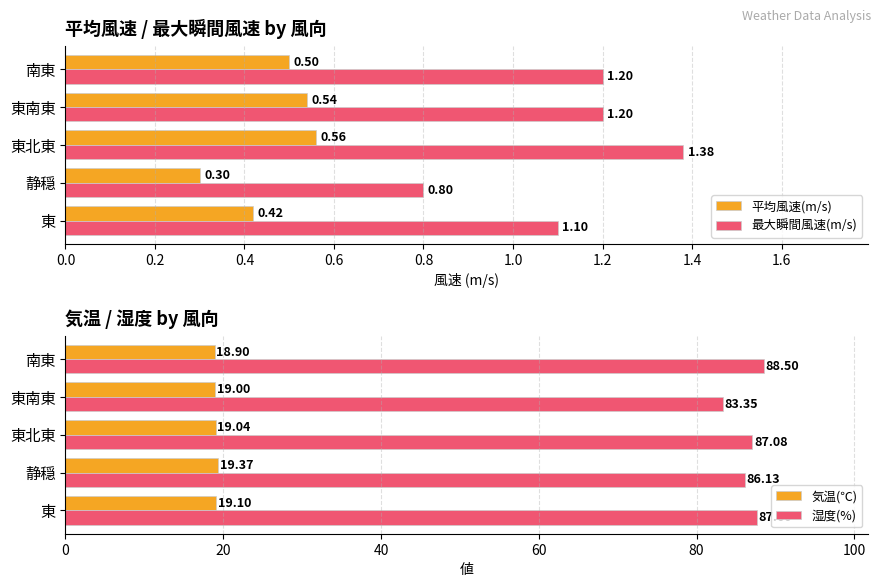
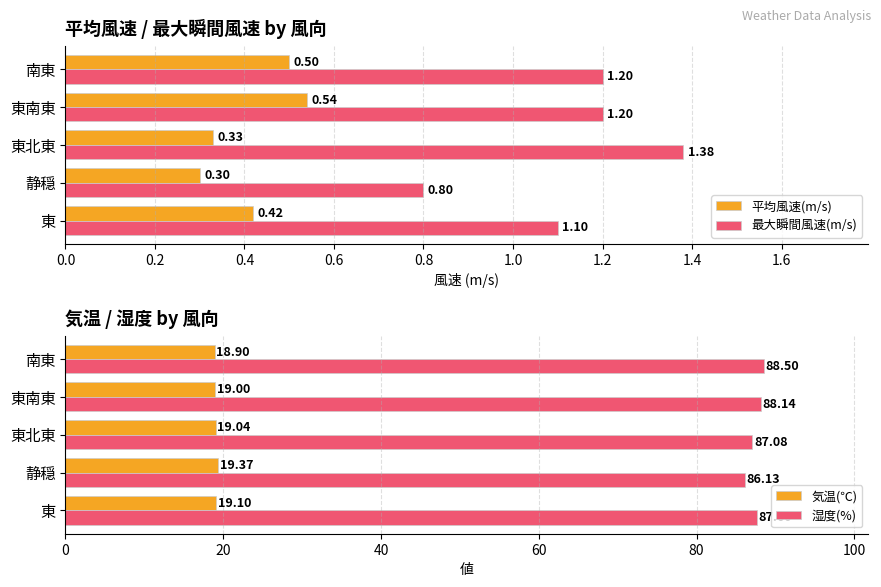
平均風速 / 最大瞬間風速 by 風向, 平均風速(m/s), 東北東: 0.56 -> 0.33
気温 / 湿度 by 風向, 湿度(%), 東南東: 83.35 -> 88.14
